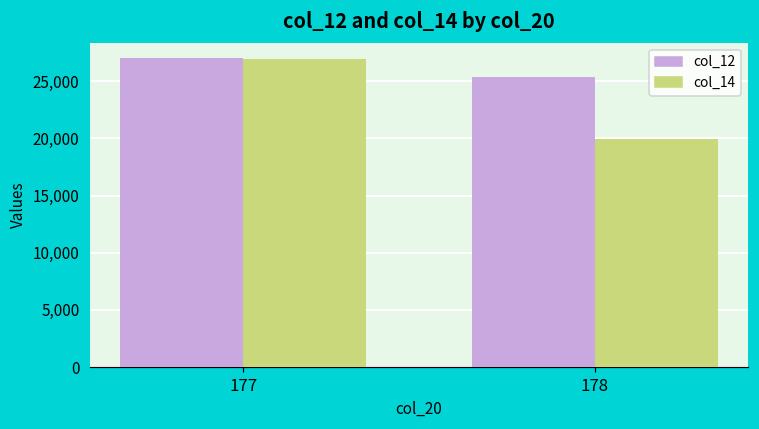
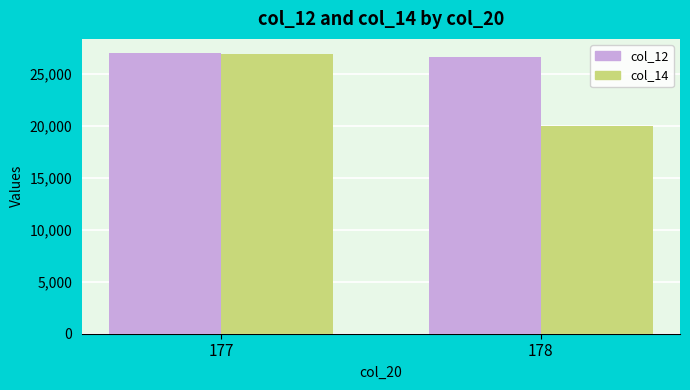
col_12, 178: 25,400 -> 26,600
